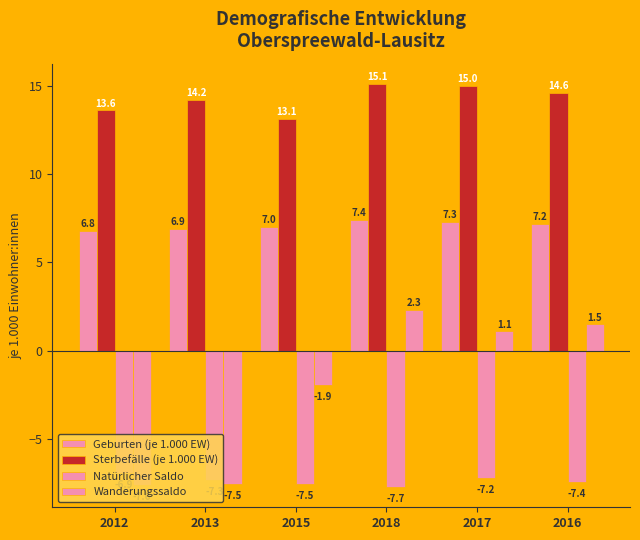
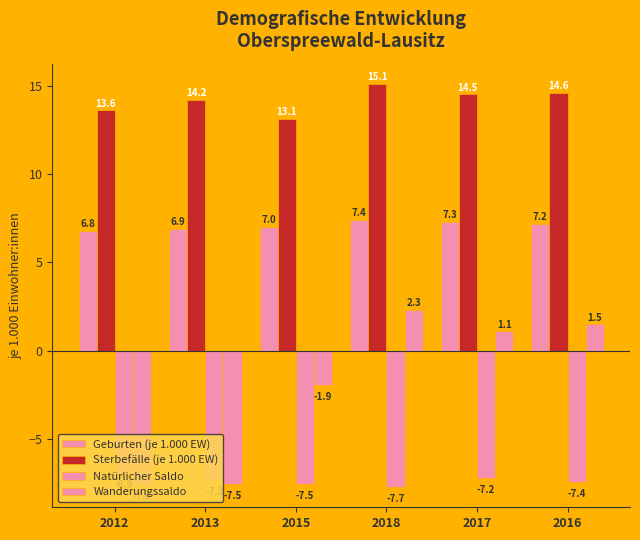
Sterbefälle (je 1.000 EW), 2017: 15.0 -> 14.5
